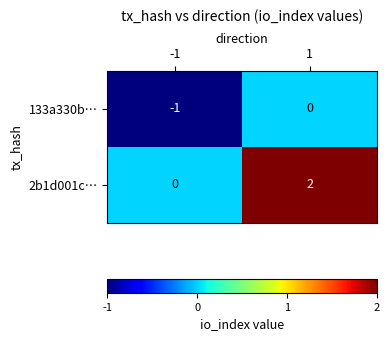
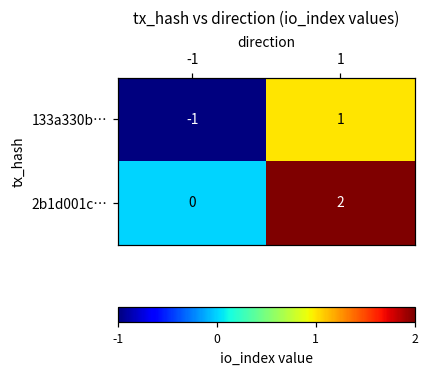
133a330b…, 1: 0 -> 1
